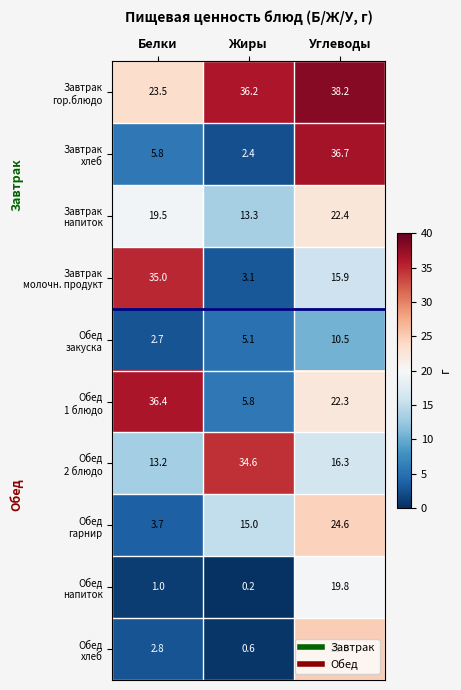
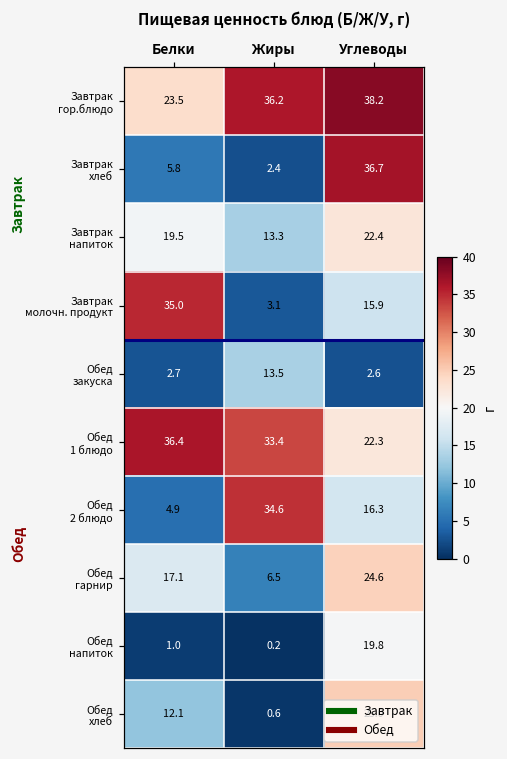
Обед закуска, Жиры: 5.1 -> 13.5
Обед закуска, Углеводы: 10.5 -> 2.6
Обед 1 блюдо, Жиры: 5.8 -> 33.4
Обед 2 блюдо, Белки: 13.2 -> 4.9
Обед гарнир, Белки: 3.7 -> 17.1
Обед гарнир, Жиры: 15.0 -> 6.5
Обед хлеб, Белки: 2.8 -> 12.1
